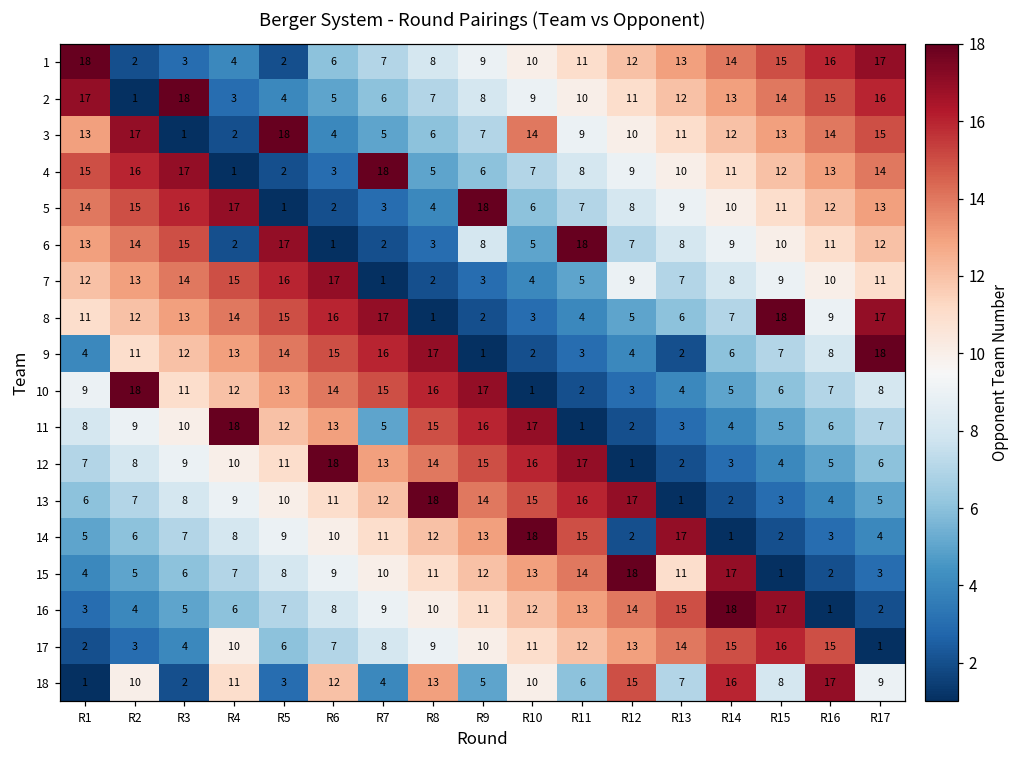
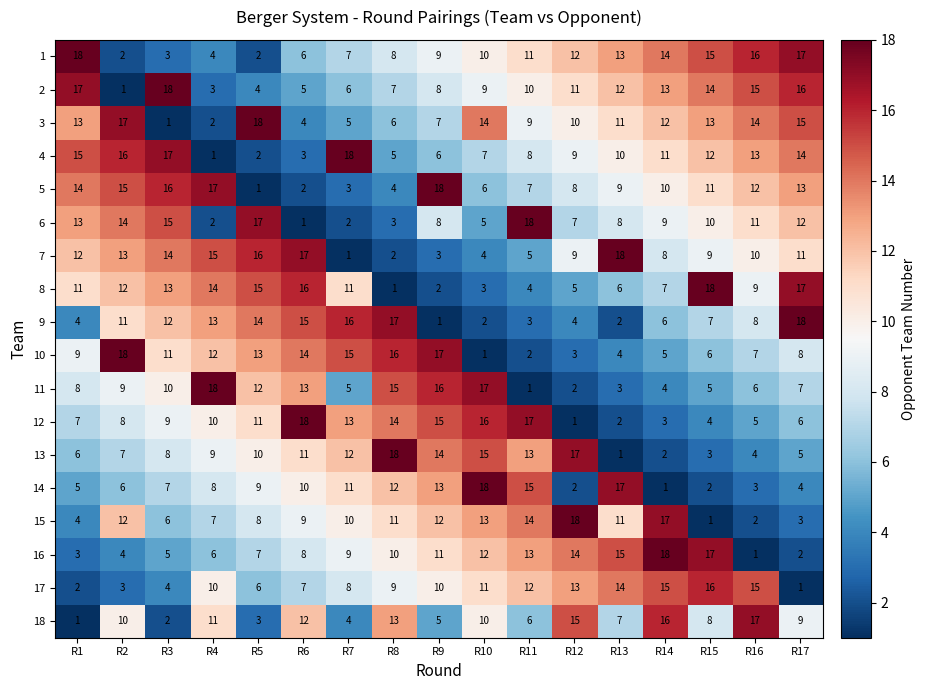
7, R13: 7 -> 18
8, R7: 17 -> 11
13, R11: 16 -> 13
15, R2: 5 -> 12
